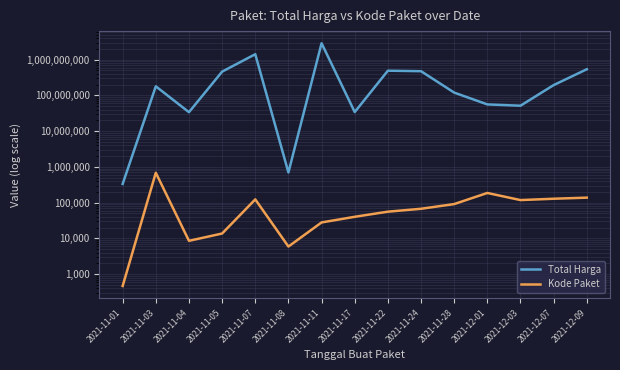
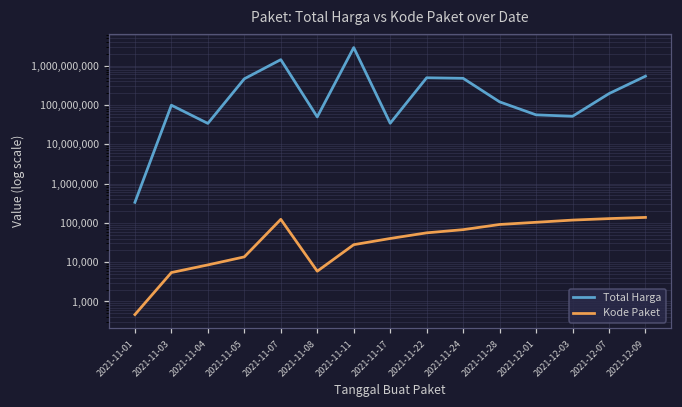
Total Harga, 2021-11-03: 200,000,000 -> 100,000,000
Kode Paket, 2021-11-03: 700,000 -> 5,000
Total Harga, 2021-11-08: 700,000 -> 50,000,000
Kode Paket, 2021-12-01: 200,000 -> 100,000
